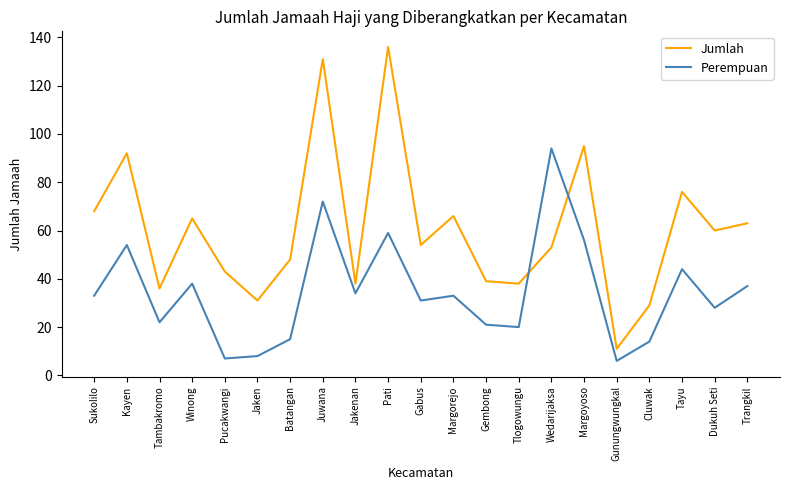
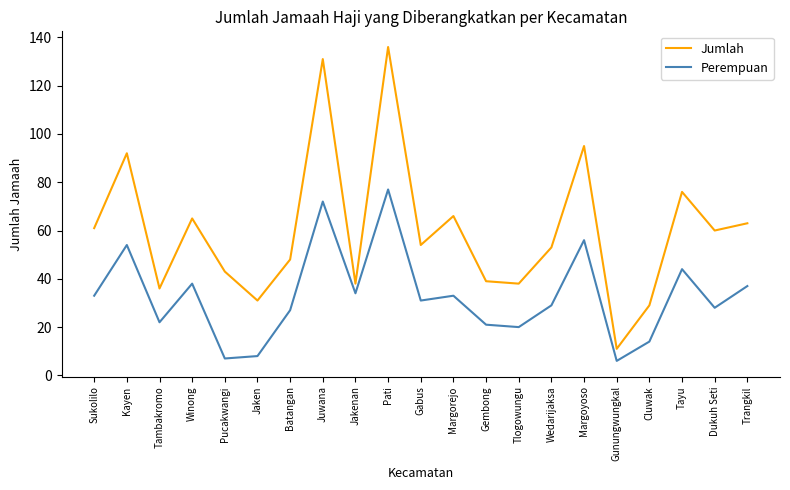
Jumlah, Sukolilo: 68 -> 61
Perempuan, Batangan: 15 -> 27
Perempuan, Pati: 59 -> 77
Perempuan, Wedarijaksa: 94 -> 29
